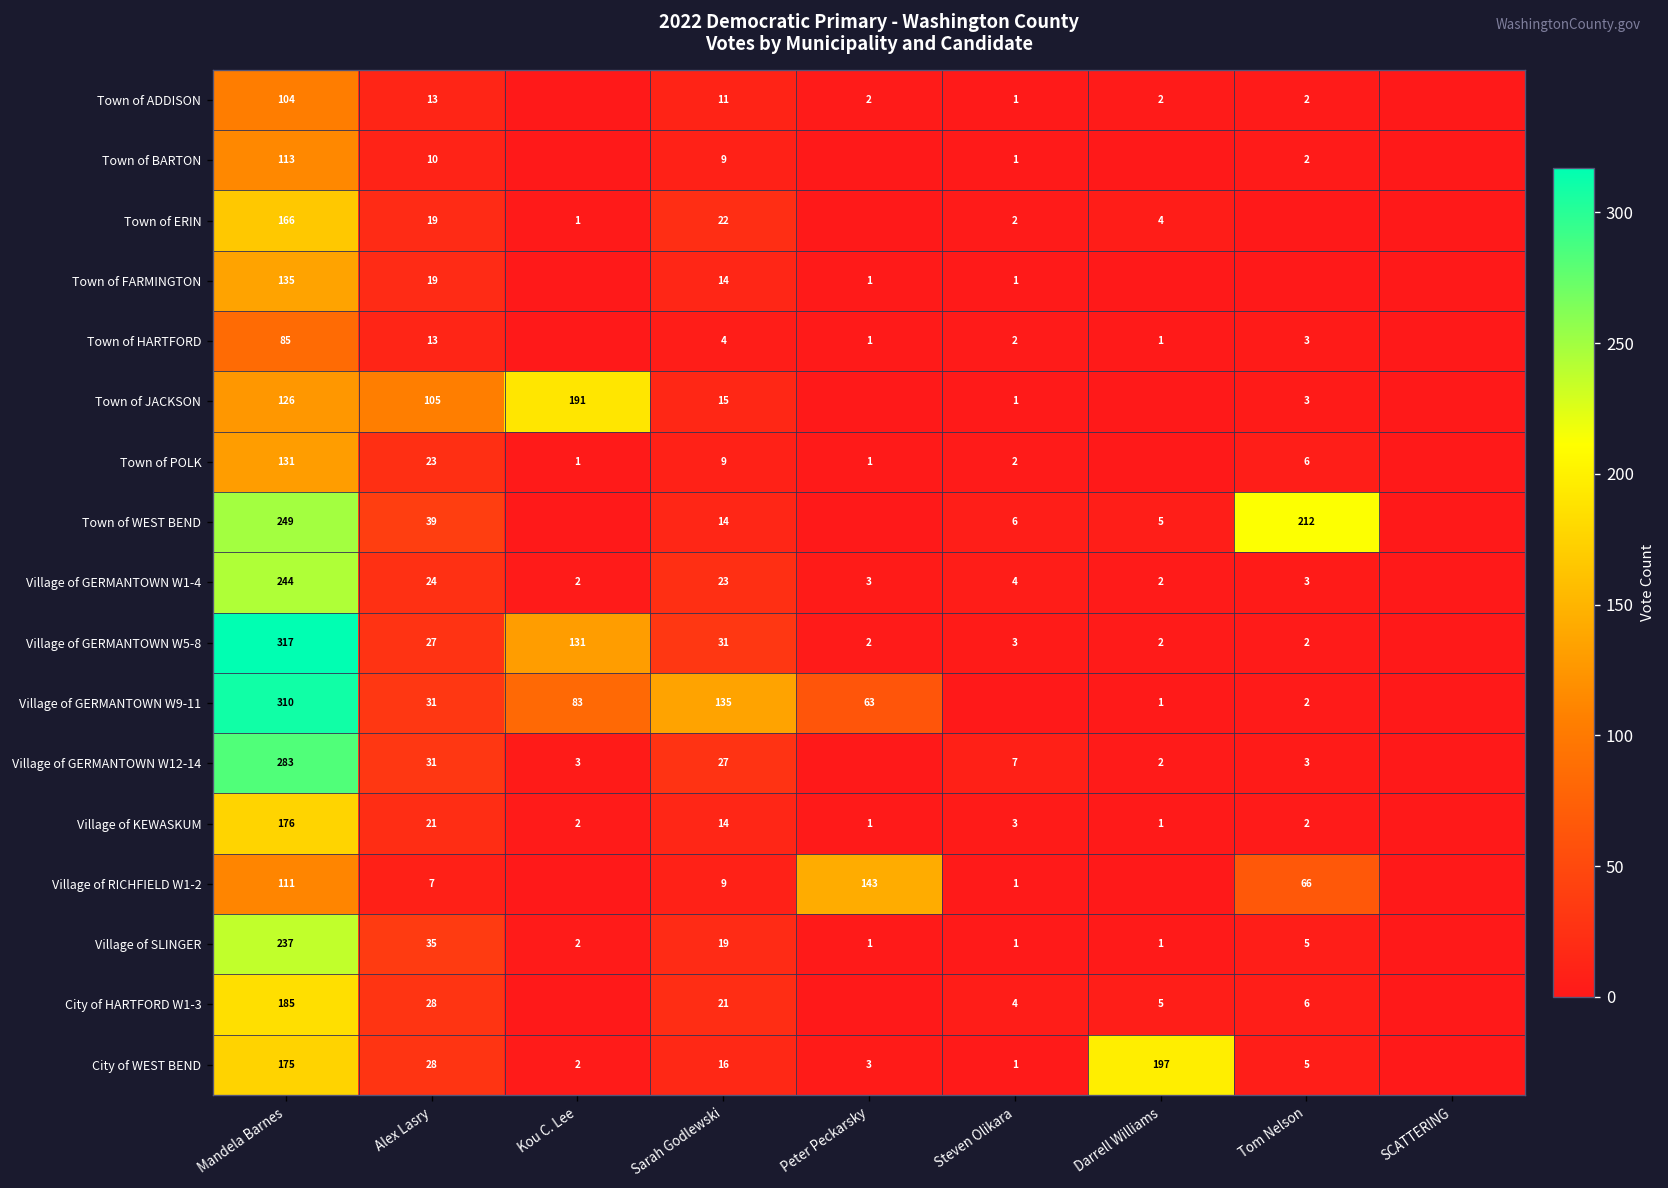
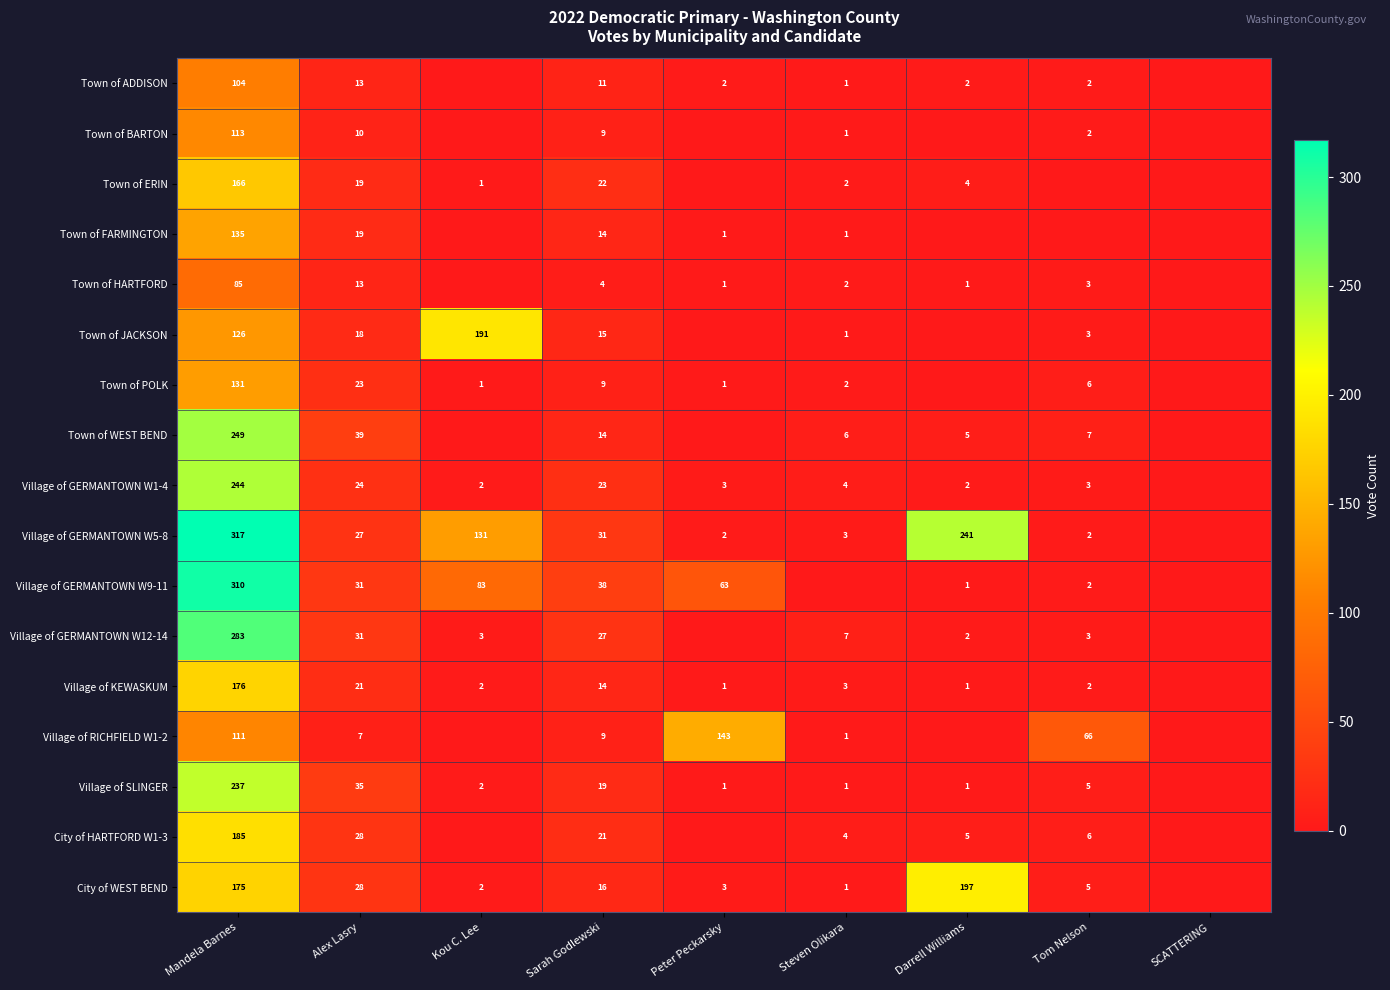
Town of JACKSON, Alex Lasry: 105 -> 18
Town of WEST BEND, Tom Nelson: 212 -> 7
Village of GERMANTOWN W5-8, Darrell Williams: 2 -> 241
Village of GERMANTOWN W9-11, Sarah Godlewski: 135 -> 38
